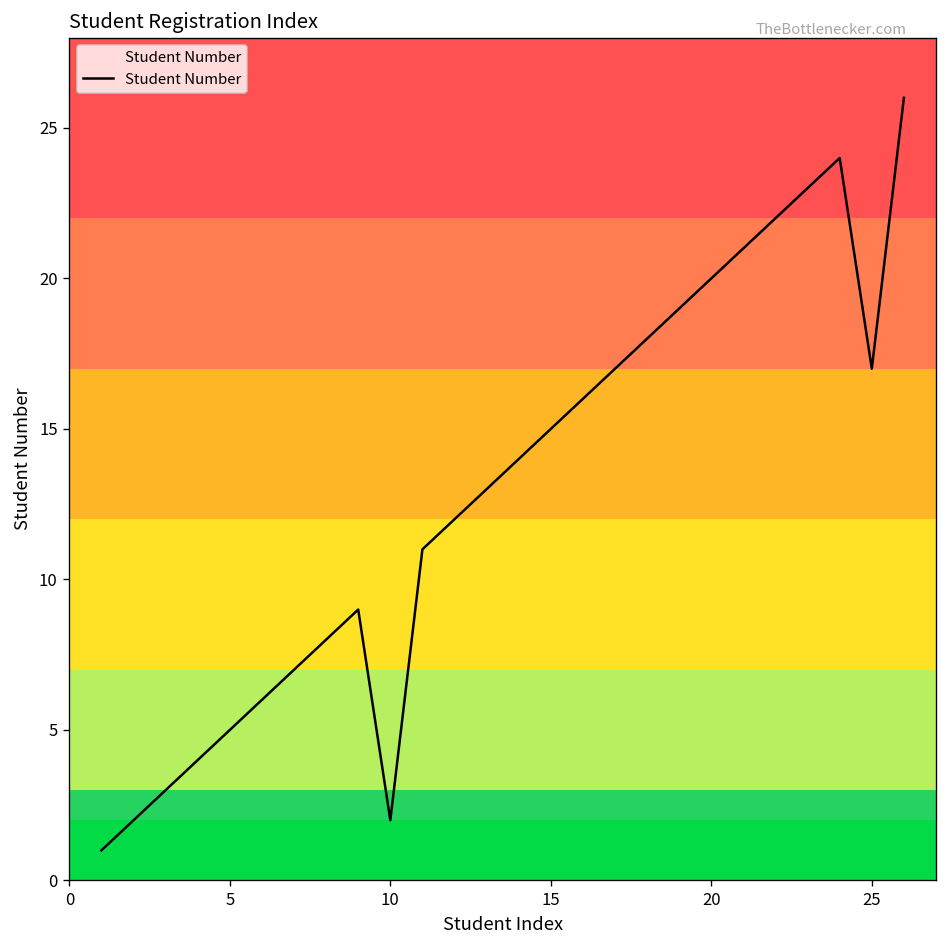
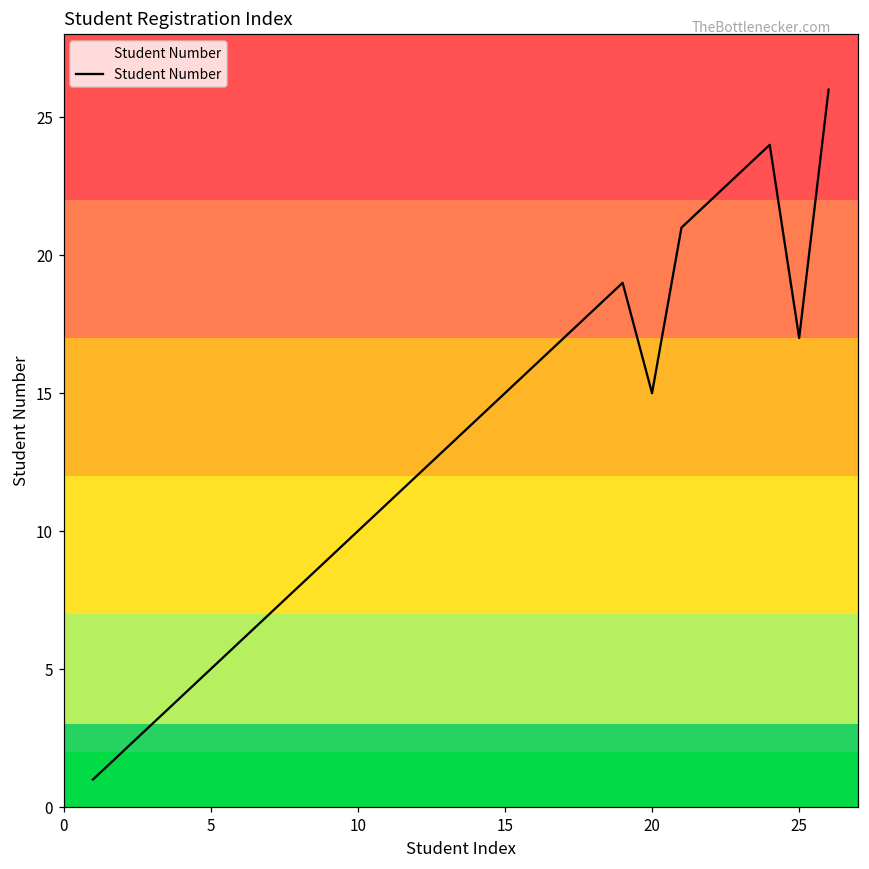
10: 2 -> 10
20: 20 -> 15
